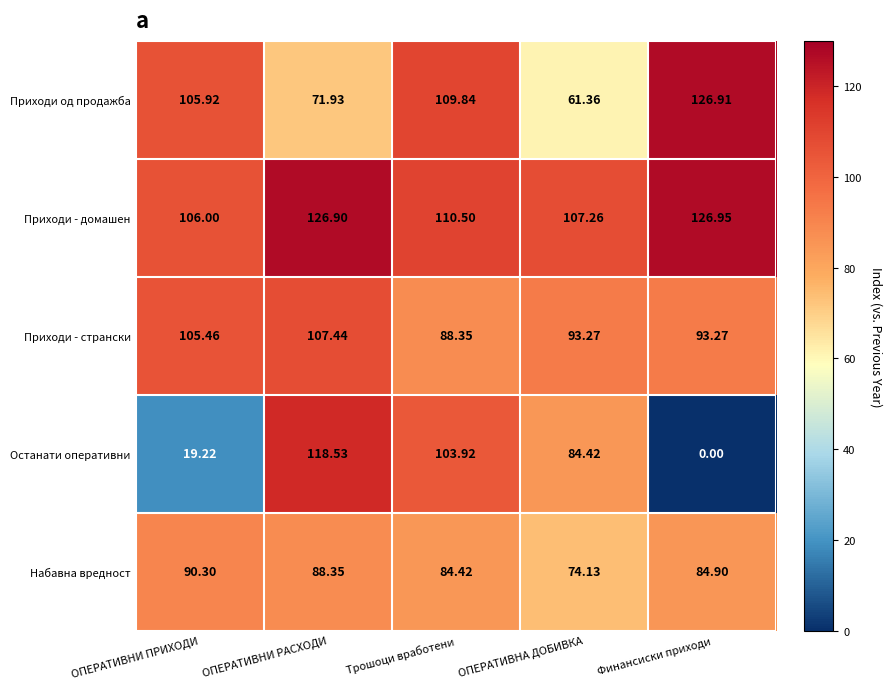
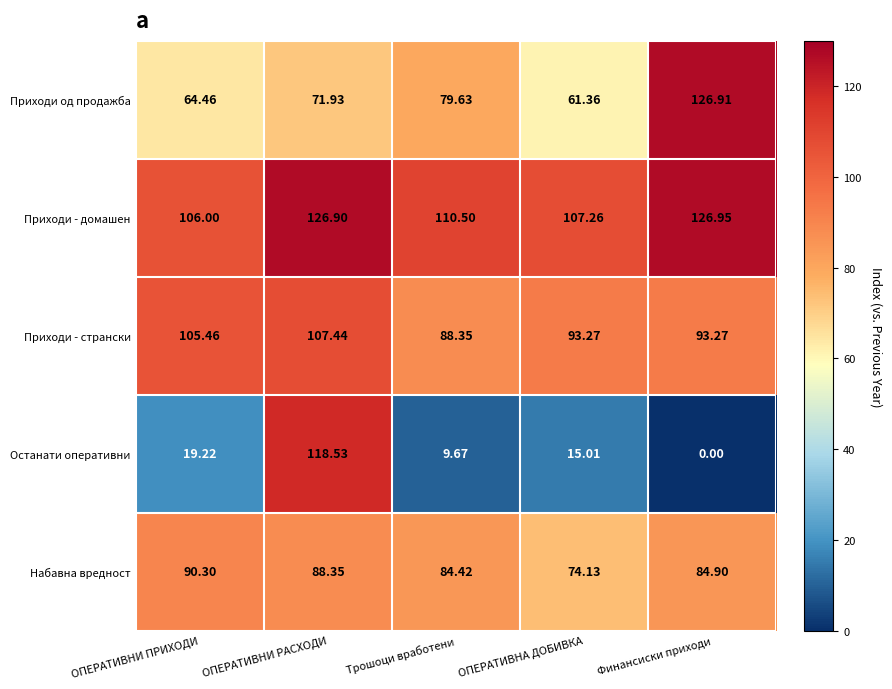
Приходи од продажба, ОПЕРАТИВНИ ПРИХОДИ: 105.92 -> 64.46
Приходи од продажба, Трошоци вработени: 109.84 -> 79.63
Останати оперативни, Трошоци вработени: 103.92 -> 9.67
Останати оперативни, ОПЕРАТИВНА ДОБИВКА: 84.42 -> 15.01
